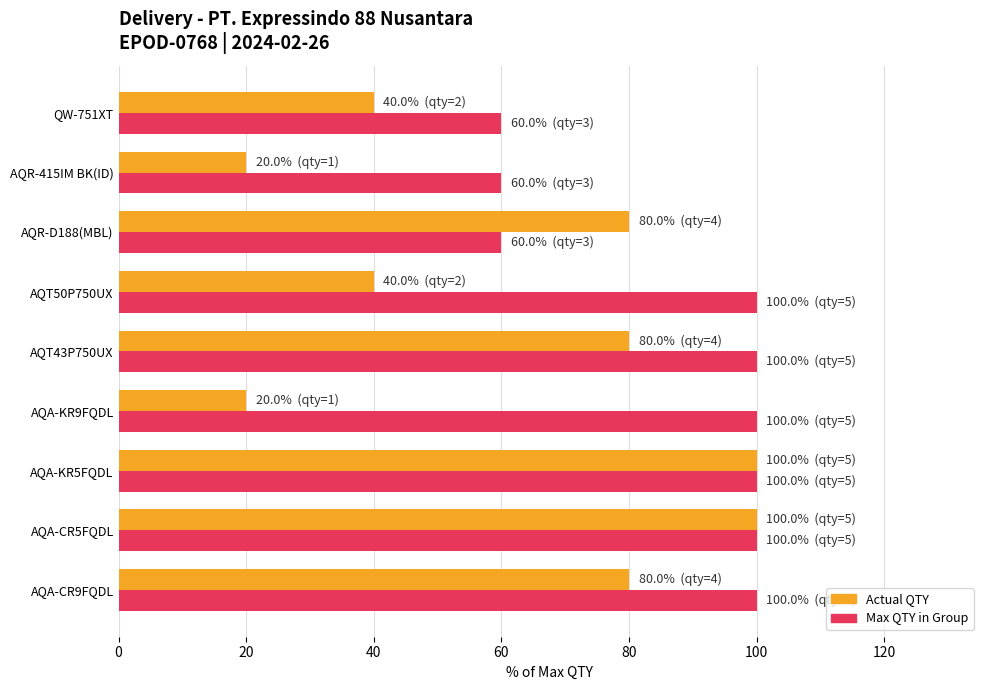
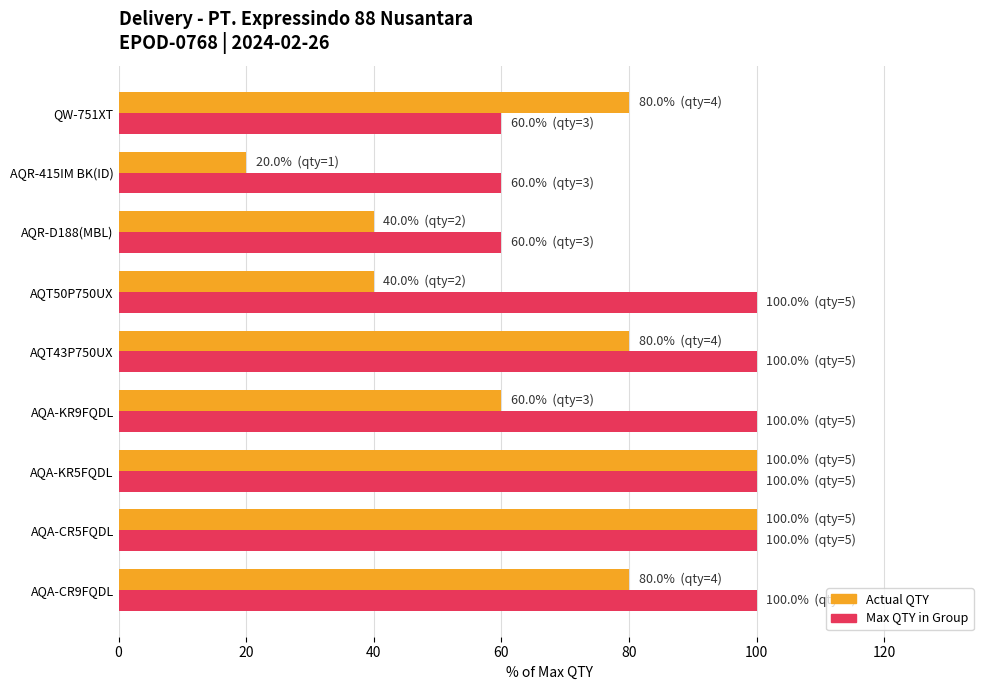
Actual QTY, QW-751XT: 40.0% (qty=2) -> 80.0% (qty=4)
Actual QTY, AQR-D188(MBL): 80.0% (qty=4) -> 40.0% (qty=2)
Actual QTY, AQA-KR9FQDL: 20.0% (qty=1) -> 60.0% (qty=3)
